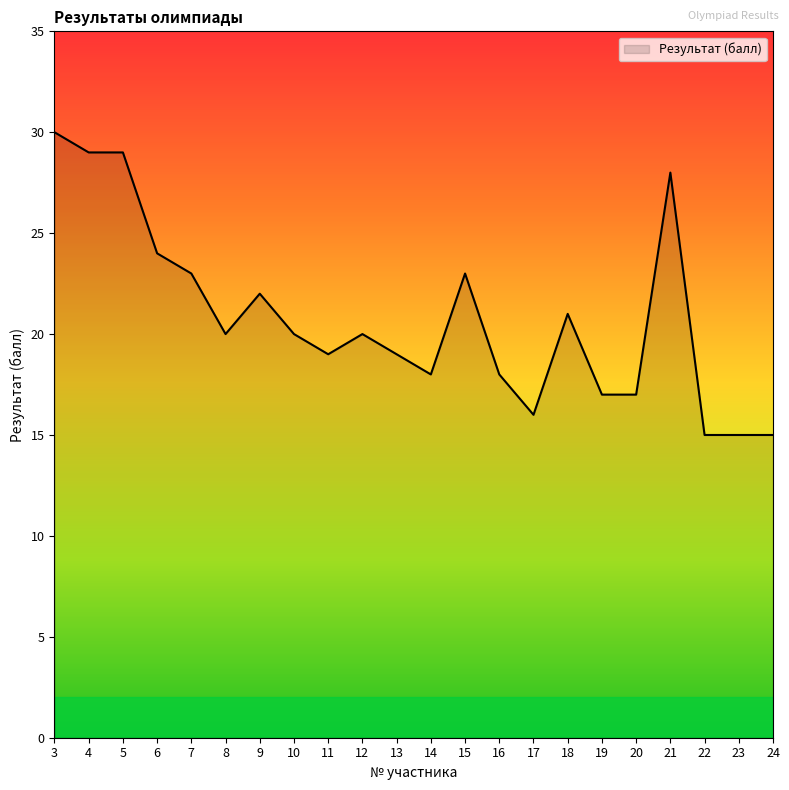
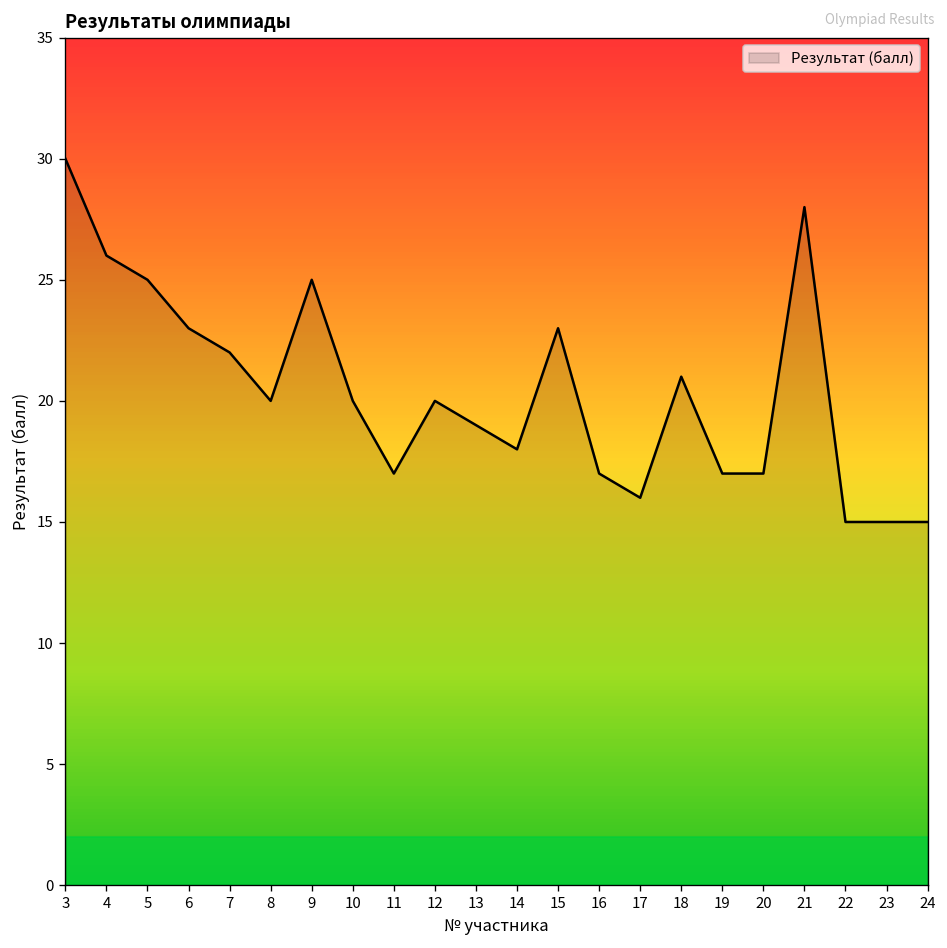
4: 29 -> 26
5: 29 -> 25
6: 24 -> 23
7: 23 -> 22
9: 22 -> 25
11: 19 -> 17
16: 18 -> 17
